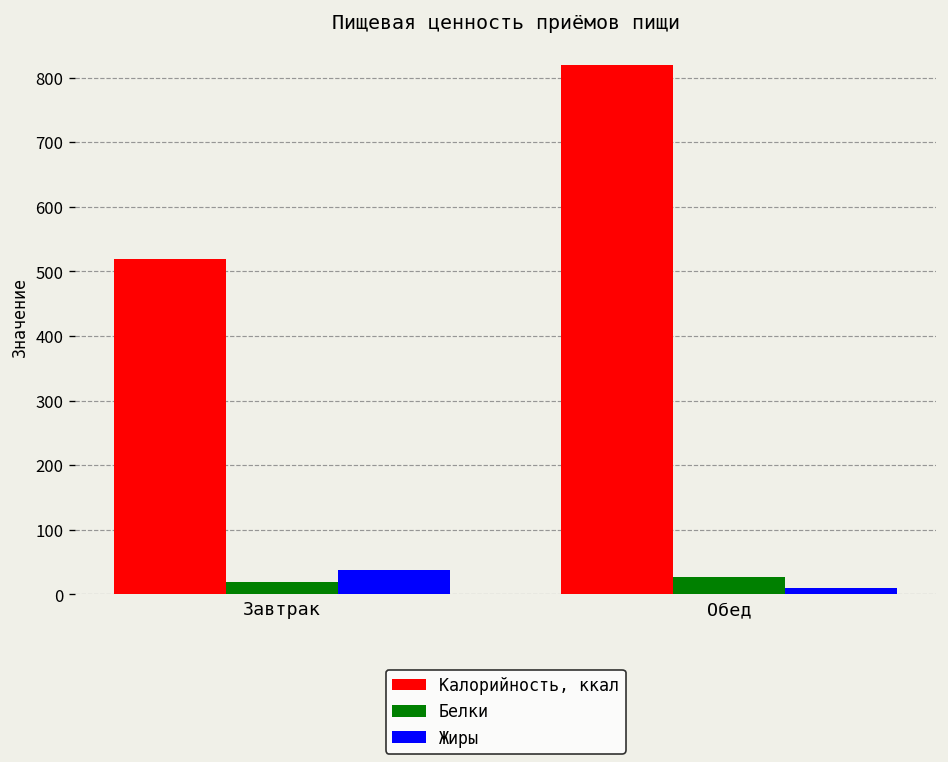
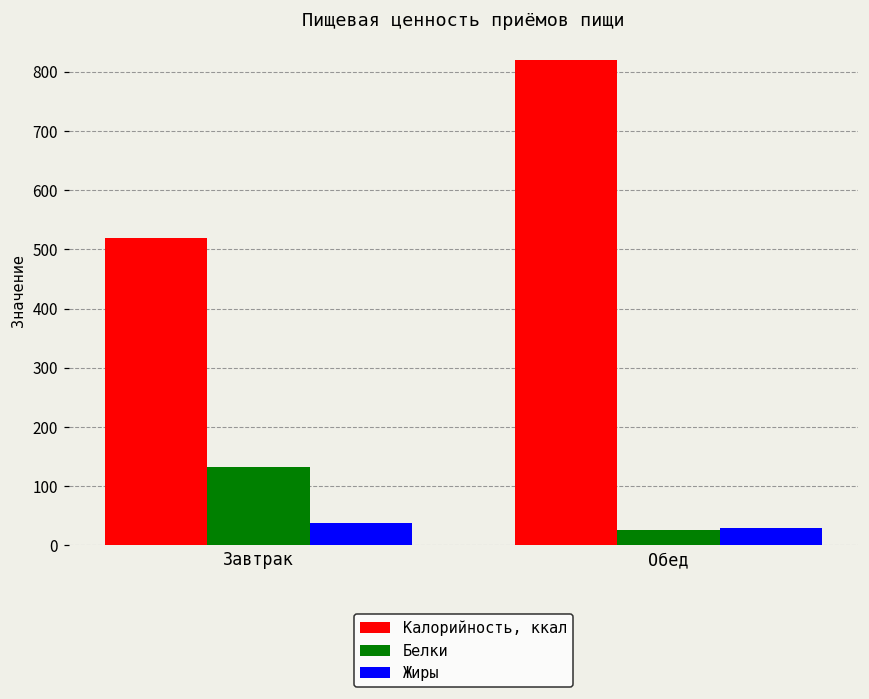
Белки, Завтрак: 20 -> 130
Жиры, Обед: 10 -> 30
